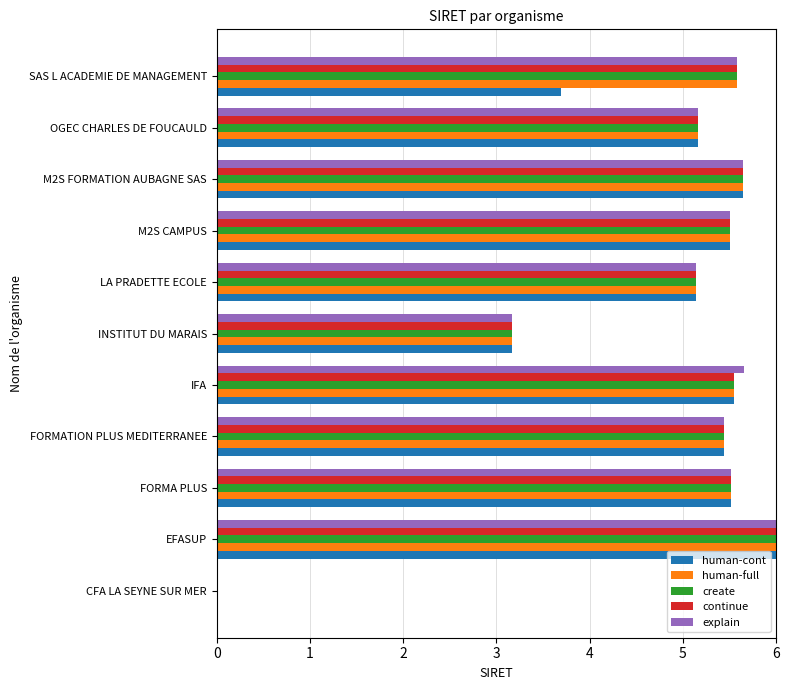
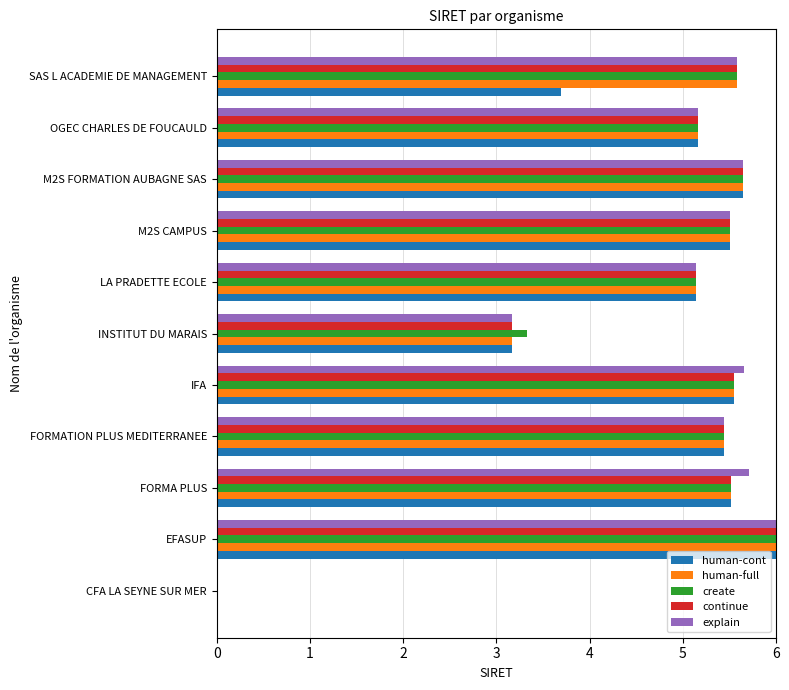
create, INSTITUT DU MARAIS: 3.2 -> 3.3
explain, FORMA PLUS: 5.5 -> 5.7
